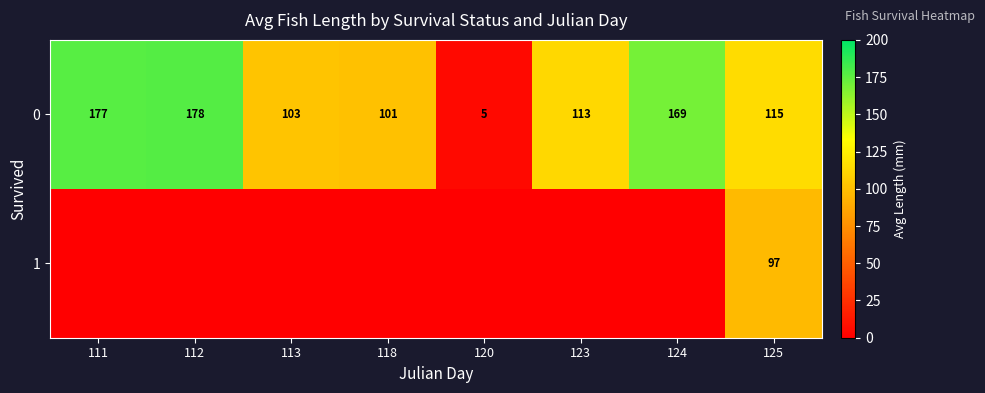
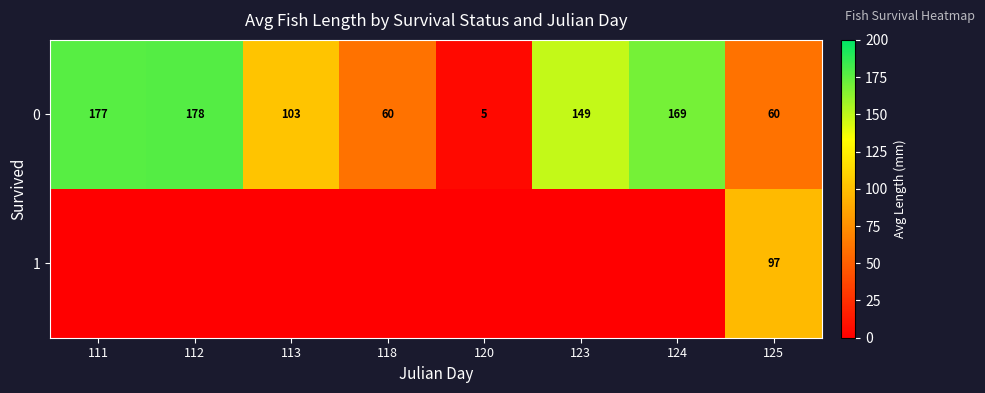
0, 118: 101 -> 60
0, 123: 113 -> 149
0, 125: 115 -> 60
